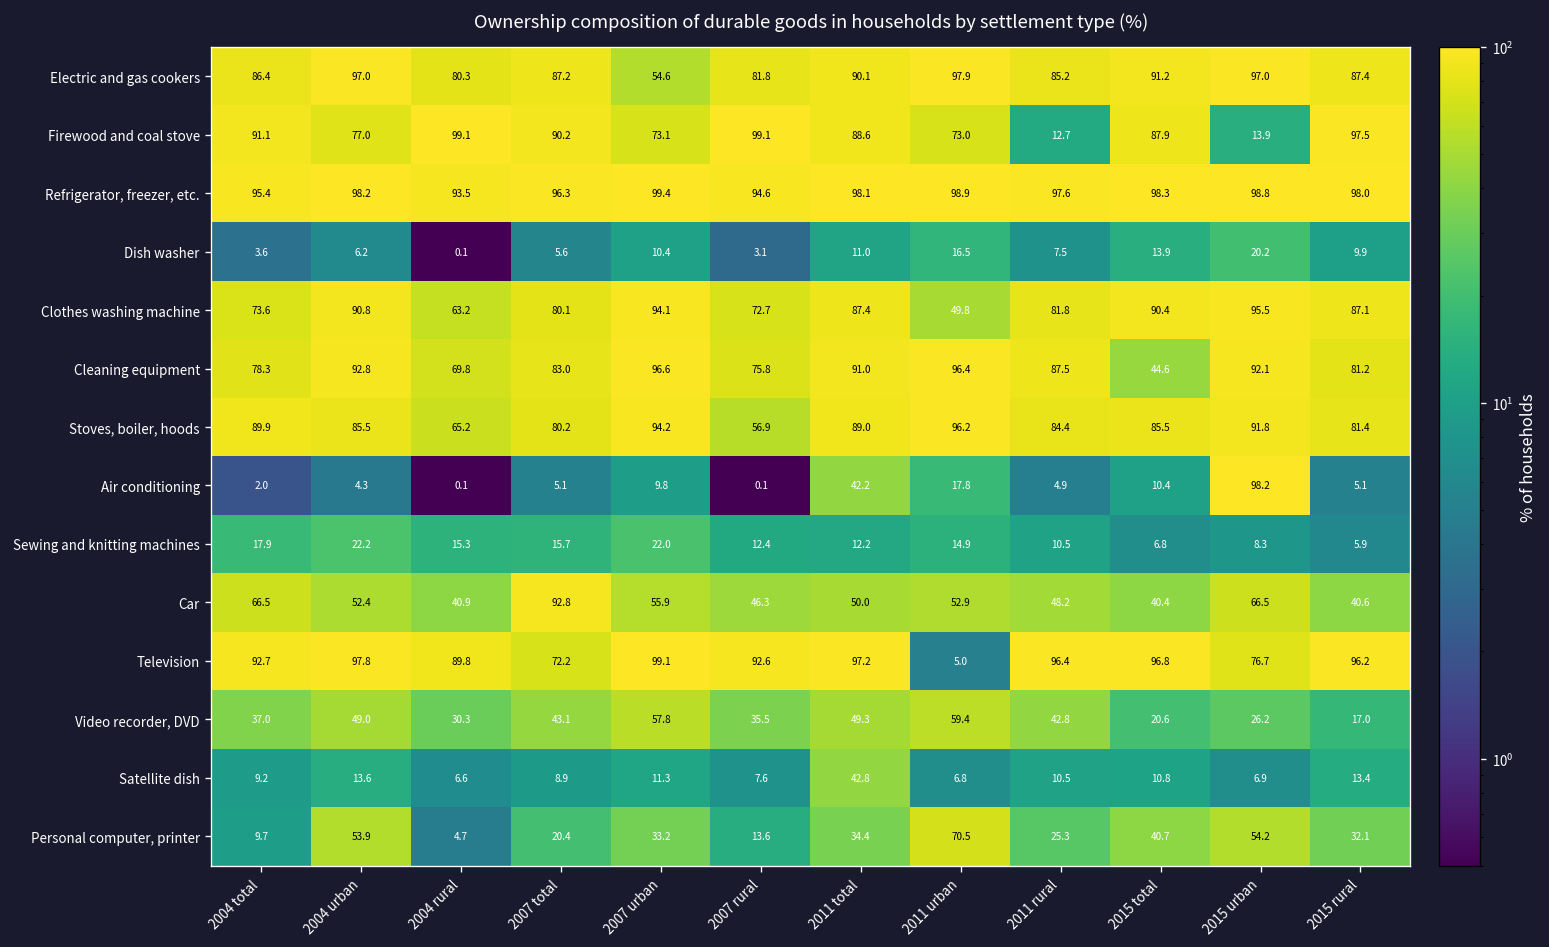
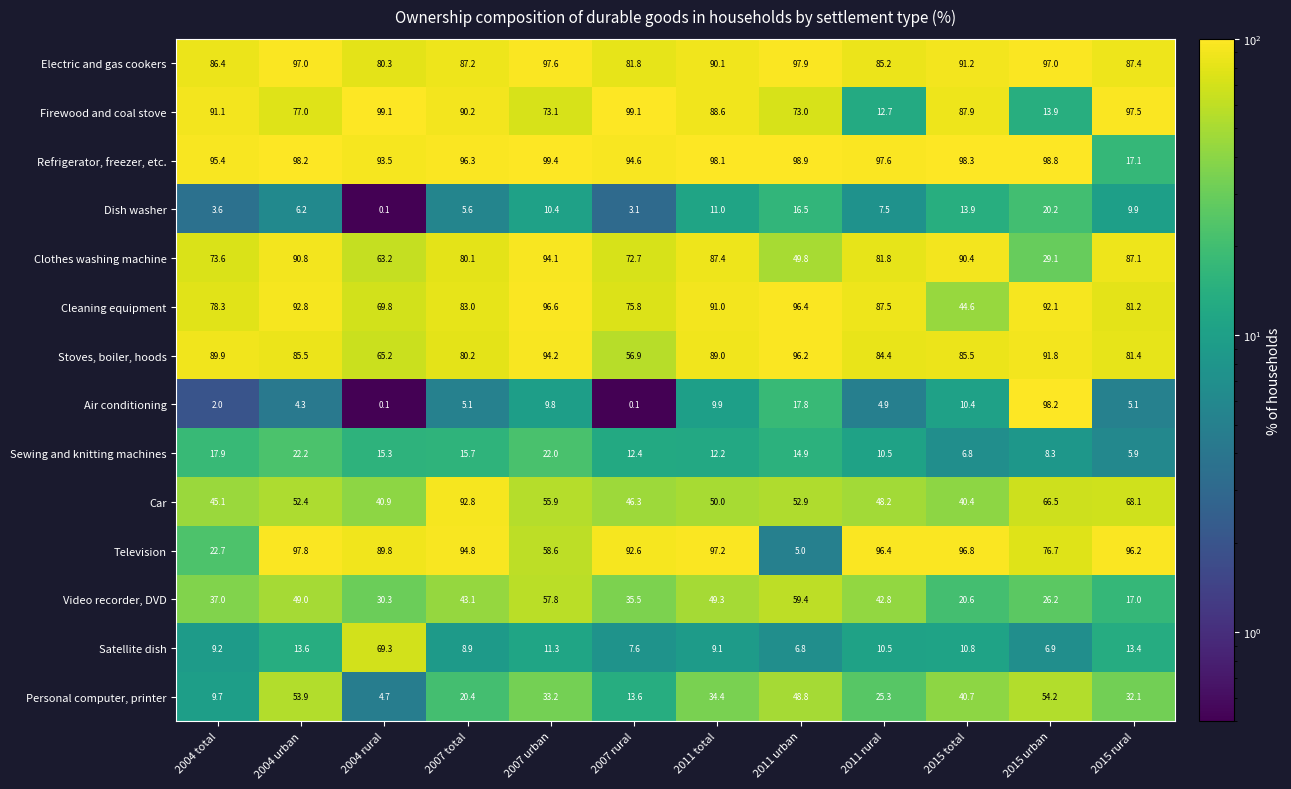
Electric and gas cookers, 2007 urban: 54.6 -> 97.6
Refrigerator, freezer, etc., 2015 rural: 98.0 -> 17.1
Clothes washing machine, 2015 urban: 95.5 -> 29.1
Air conditioning, 2011 total: 42.2 -> 9.9
Car, 2004 total: 66.5 -> 45.1
Car, 2015 rural: 40.6 -> 68.1
Television, 2004 total: 92.7 -> 22.7
Television, 2007 total: 72.2 -> 94.8
Television, 2007 urban: 99.1 -> 58.6
Satellite dish, 2004 rural: 6.6 -> 69.3
Satellite dish, 2011 total: 42.8 -> 9.1
Personal computer, printer, 2011 urban: 70.5 -> 48.8
